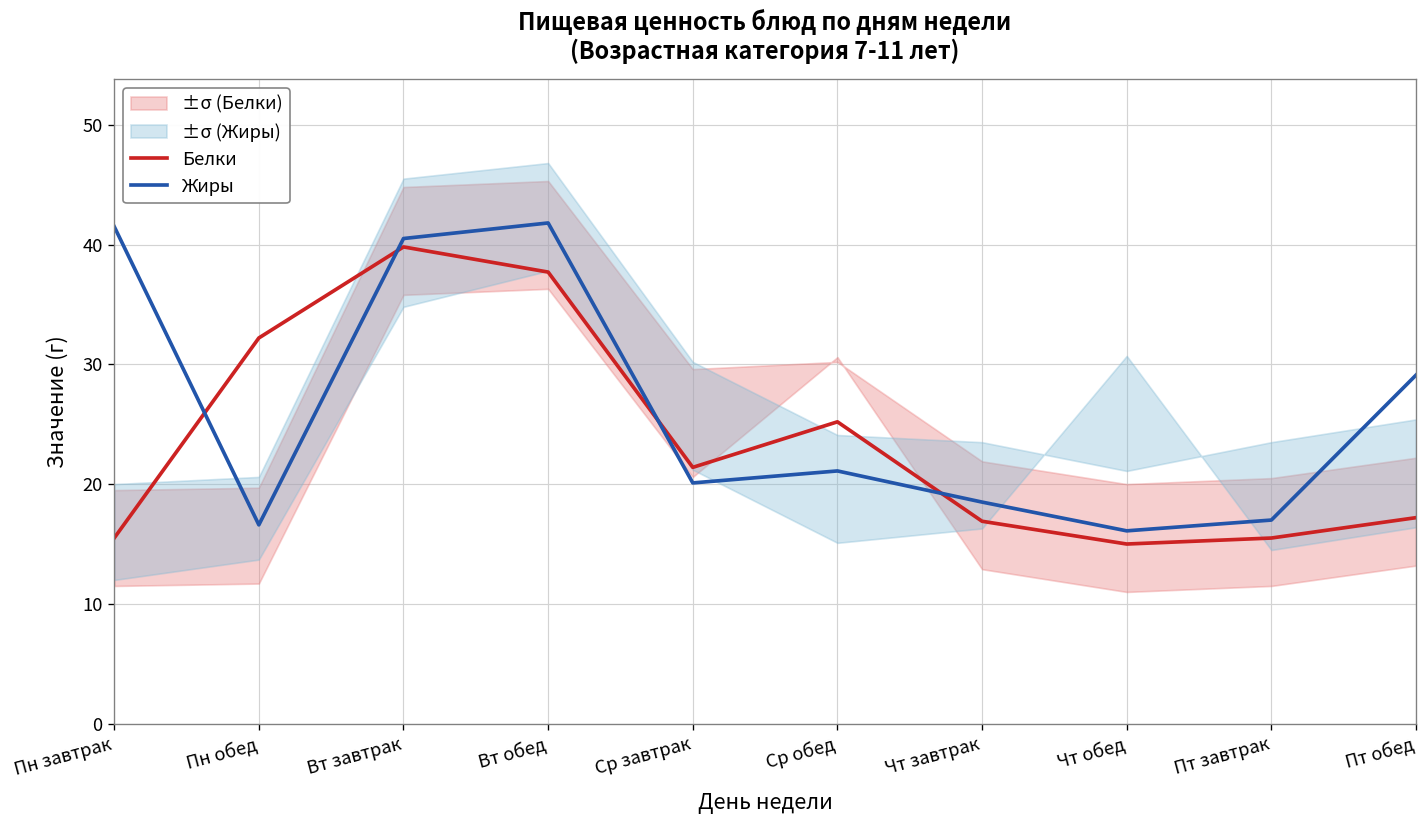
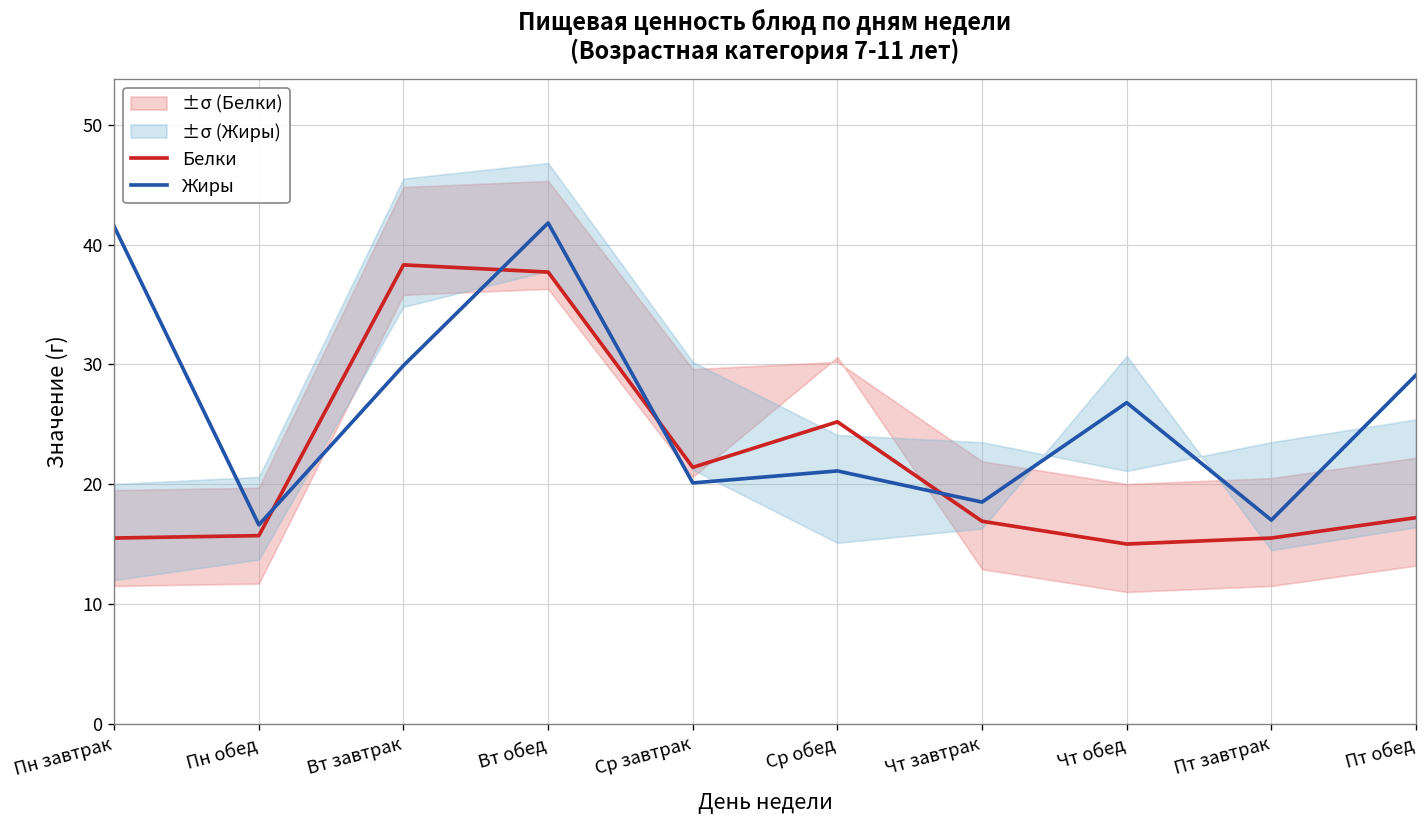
Белки, Пн обед: 32 -> 16
Белки, Вт завтрак: 40 -> 38
Жиры, Вт завтрак: 41 -> 30
Жиры, Чт обед: 16 -> 27
